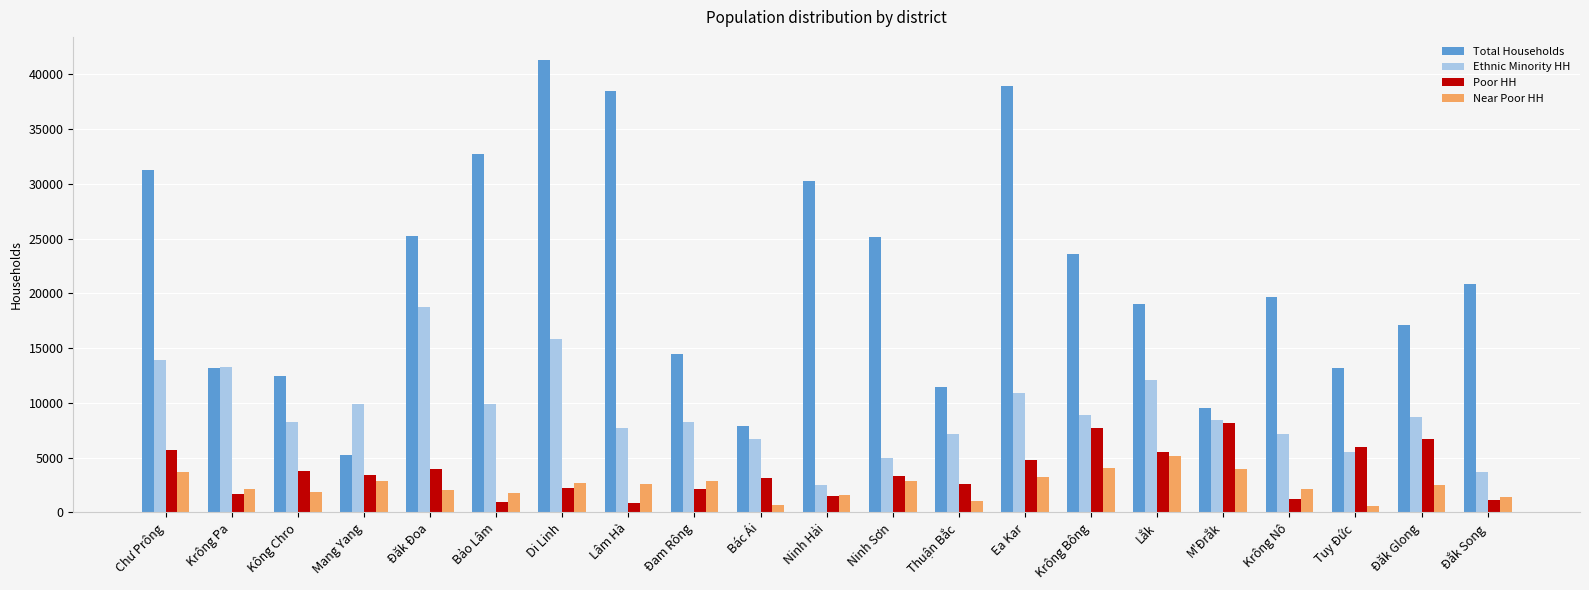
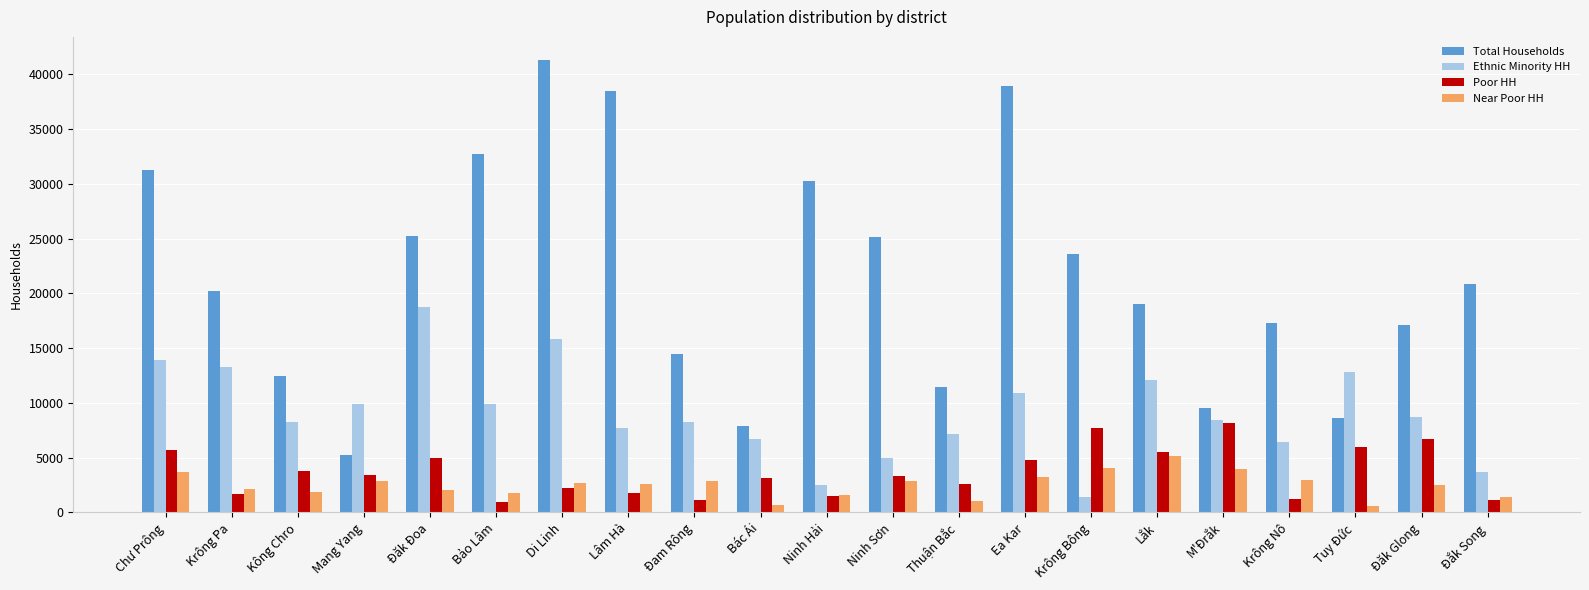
Total Households, Krông Pa: 13200 -> 20200
Poor HH, Đăk Đoa: 3900 -> 5000
Poor HH, Lâm Hà: 800 -> 1800
Poor HH, Đam Rông: 2100 -> 1100
Ethnic Minority HH, Krông Bông: 8900 -> 1400
Total Households, Krông Nô: 19700 -> 17300
Ethnic Minority HH, Krông Nô: 7200 -> 6400
Near Poor HH, Krông Nô: 2200 -> 2900
Total Households, Tuy Đức: 13200 -> 8700
Ethnic Minority HH, Tuy Đức: 5500 -> 12900
